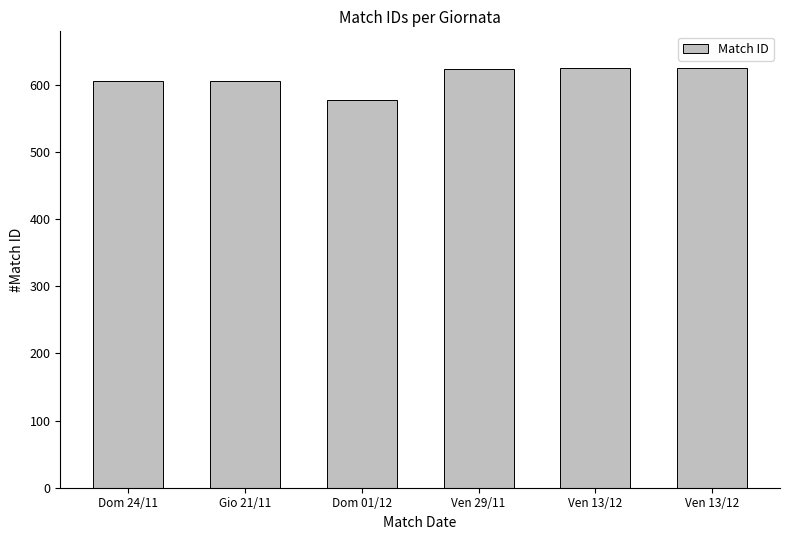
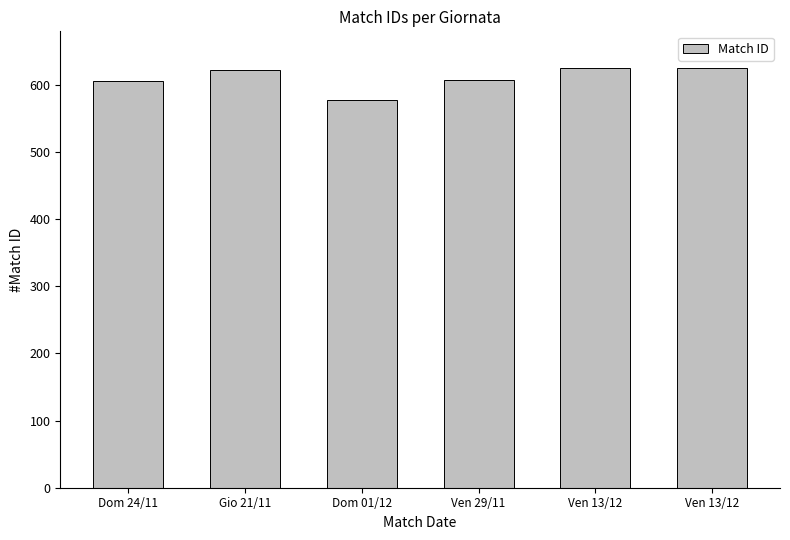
Gio 21/11: 610 -> 620
Ven 29/11: 620 -> 610
